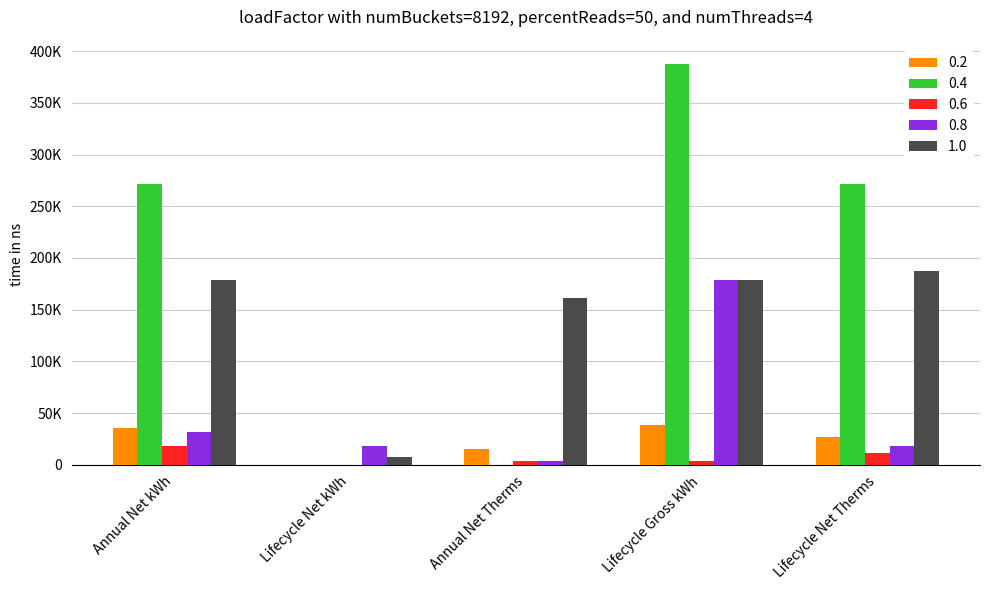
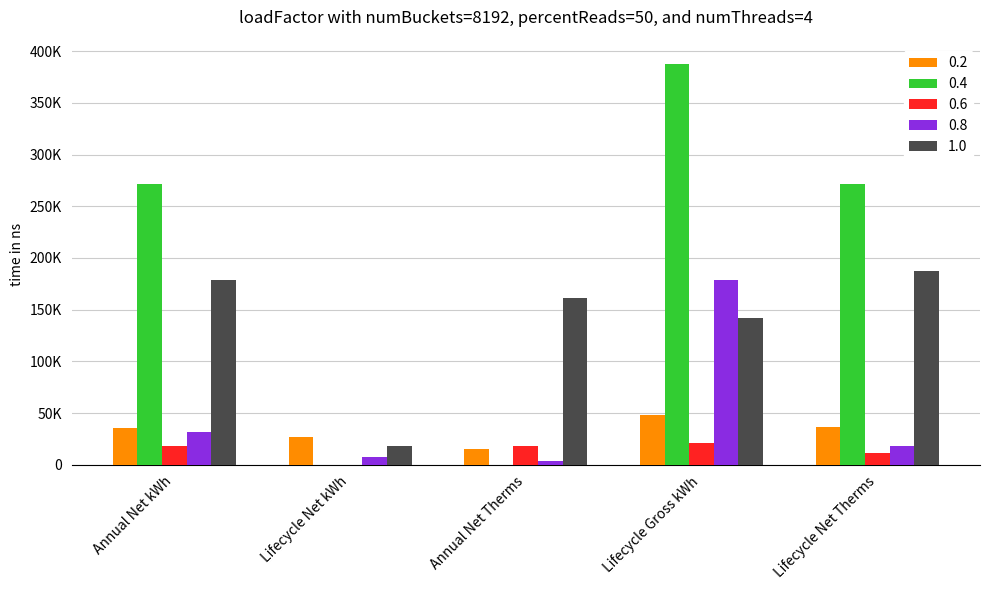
0.2, Lifecycle Net kWh: 0 -> 27000
0.8, Lifecycle Net kWh: 18000 -> 8000
1.0, Lifecycle Net kWh: 8000 -> 18000
0.6, Annual Net Therms: 4000 -> 18000
0.2, Lifecycle Gross kWh: 39000 -> 48000
0.6, Lifecycle Gross kWh: 4000 -> 21000
1.0, Lifecycle Gross kWh: 178000 -> 142000
0.2, Lifecycle Net Therms: 27000 -> 36000
